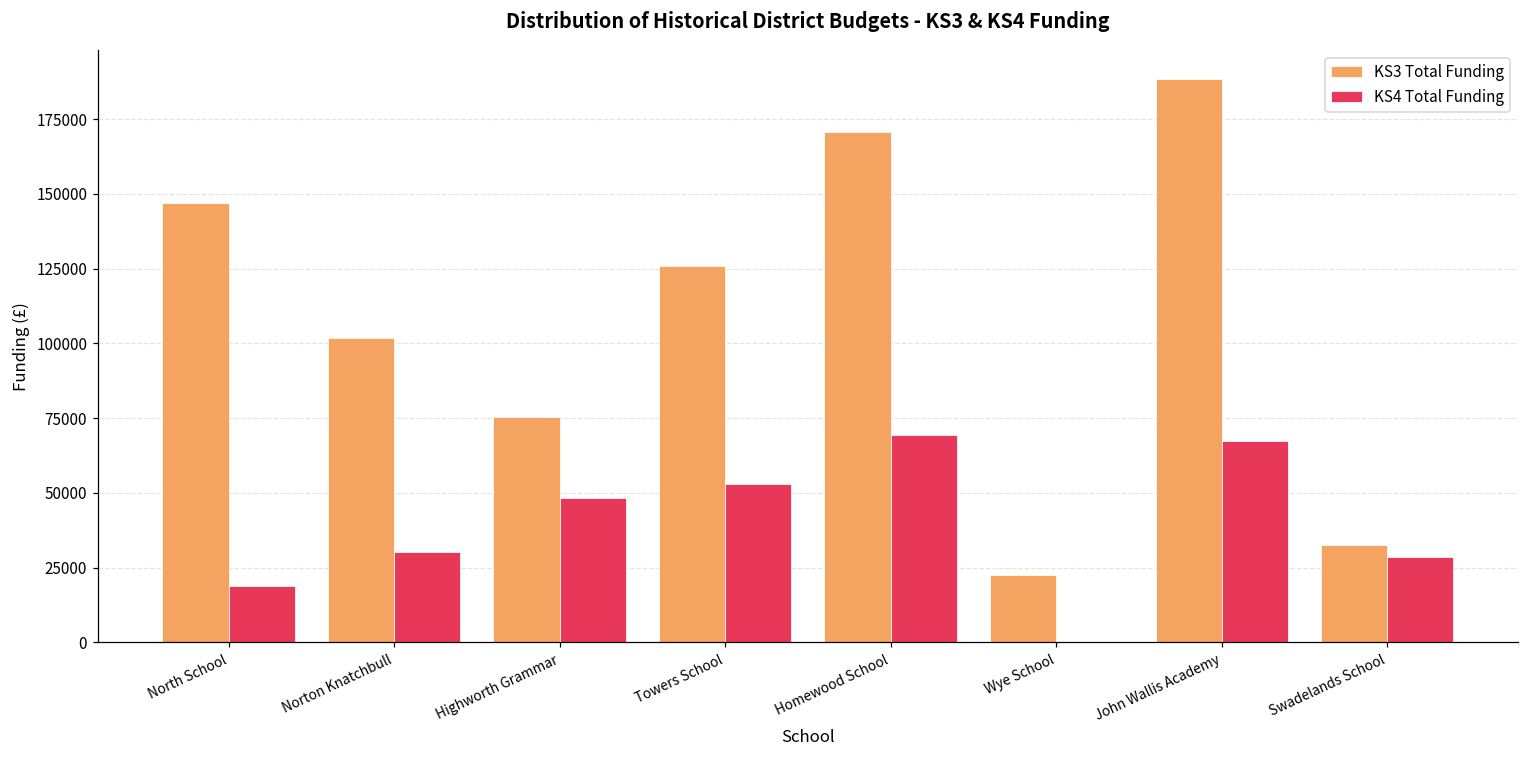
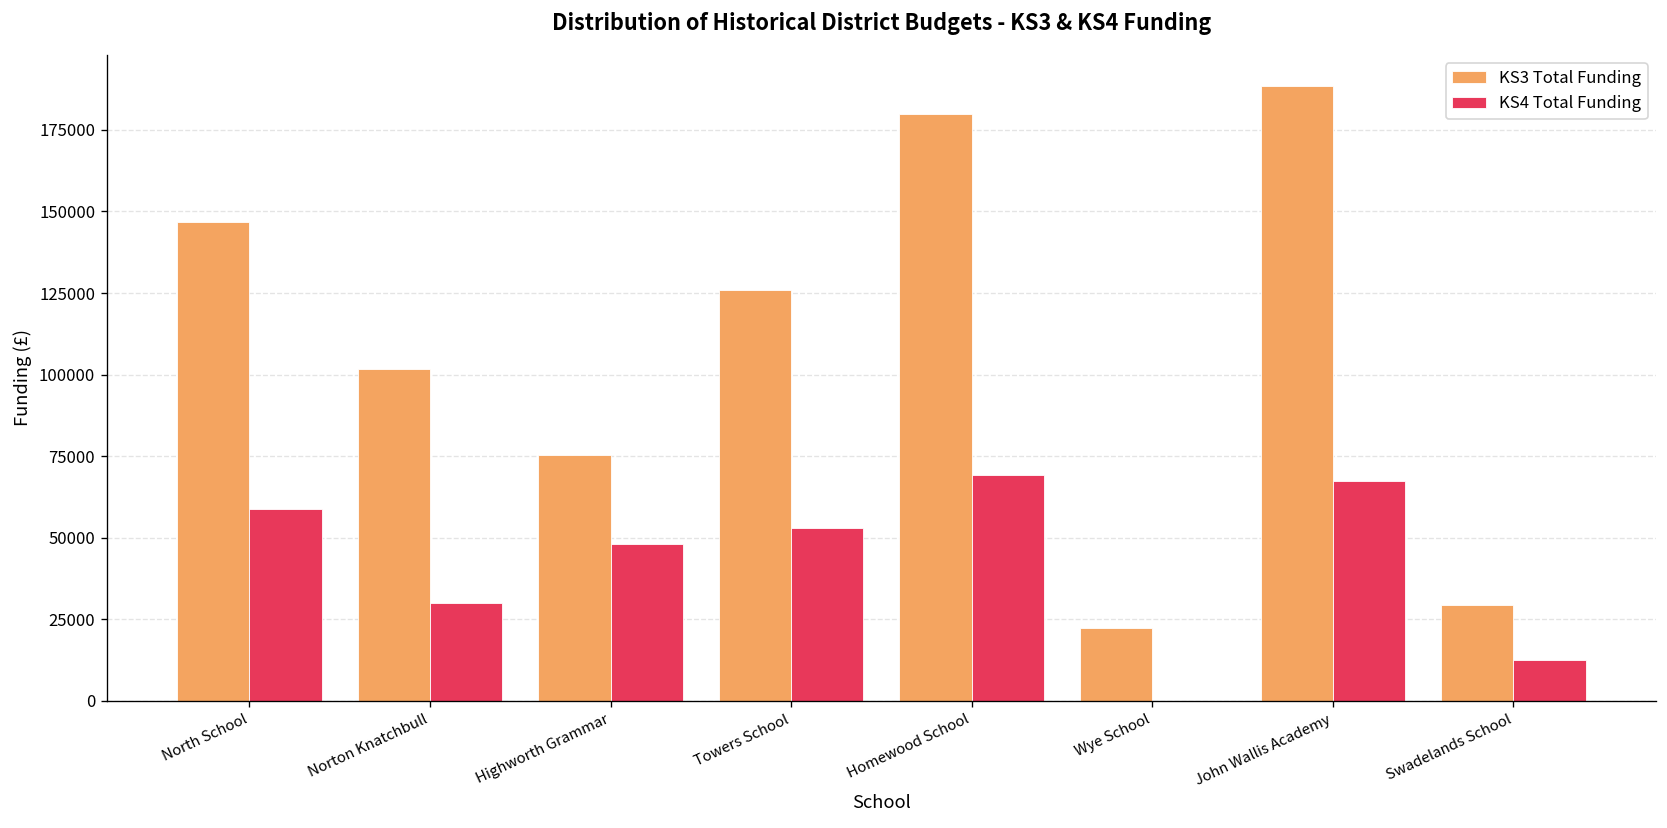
KS4 Total Funding, North School: 19000 -> 59000
KS3 Total Funding, Homewood School: 171000 -> 180000
KS3 Total Funding, Swadelands School: 33000 -> 29000
KS4 Total Funding, Swadelands School: 29000 -> 13000
